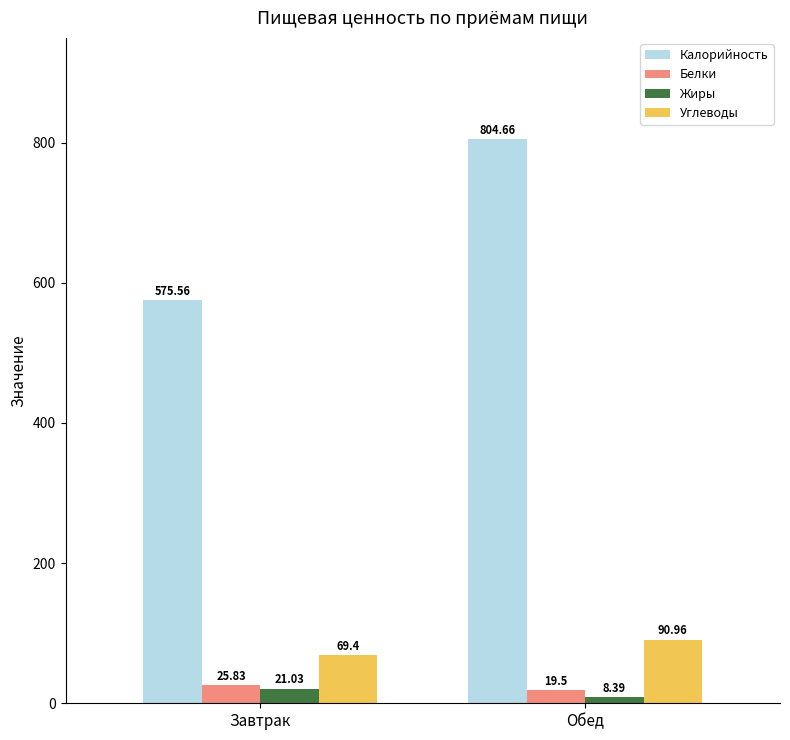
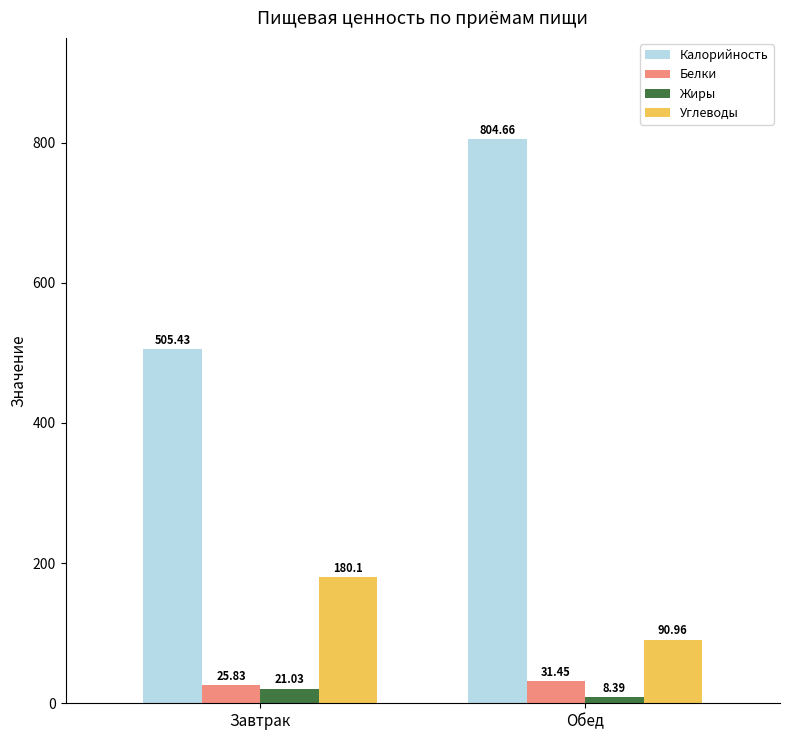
Калорийность, Завтрак: 575.56 -> 505.43
Углеводы, Завтрак: 69.4 -> 180.1
Белки, Обед: 19.5 -> 31.45
